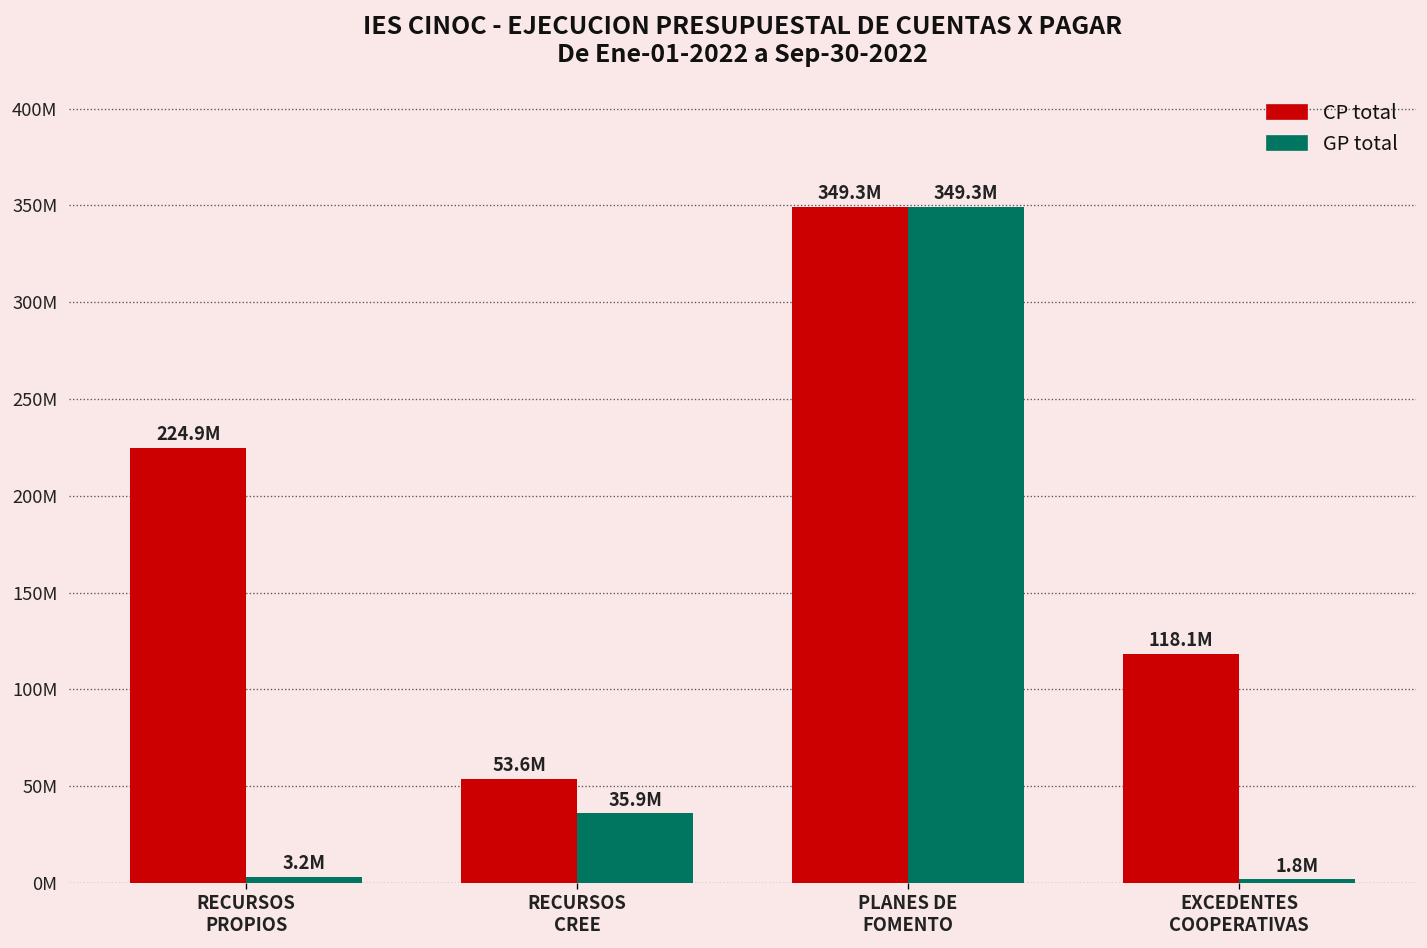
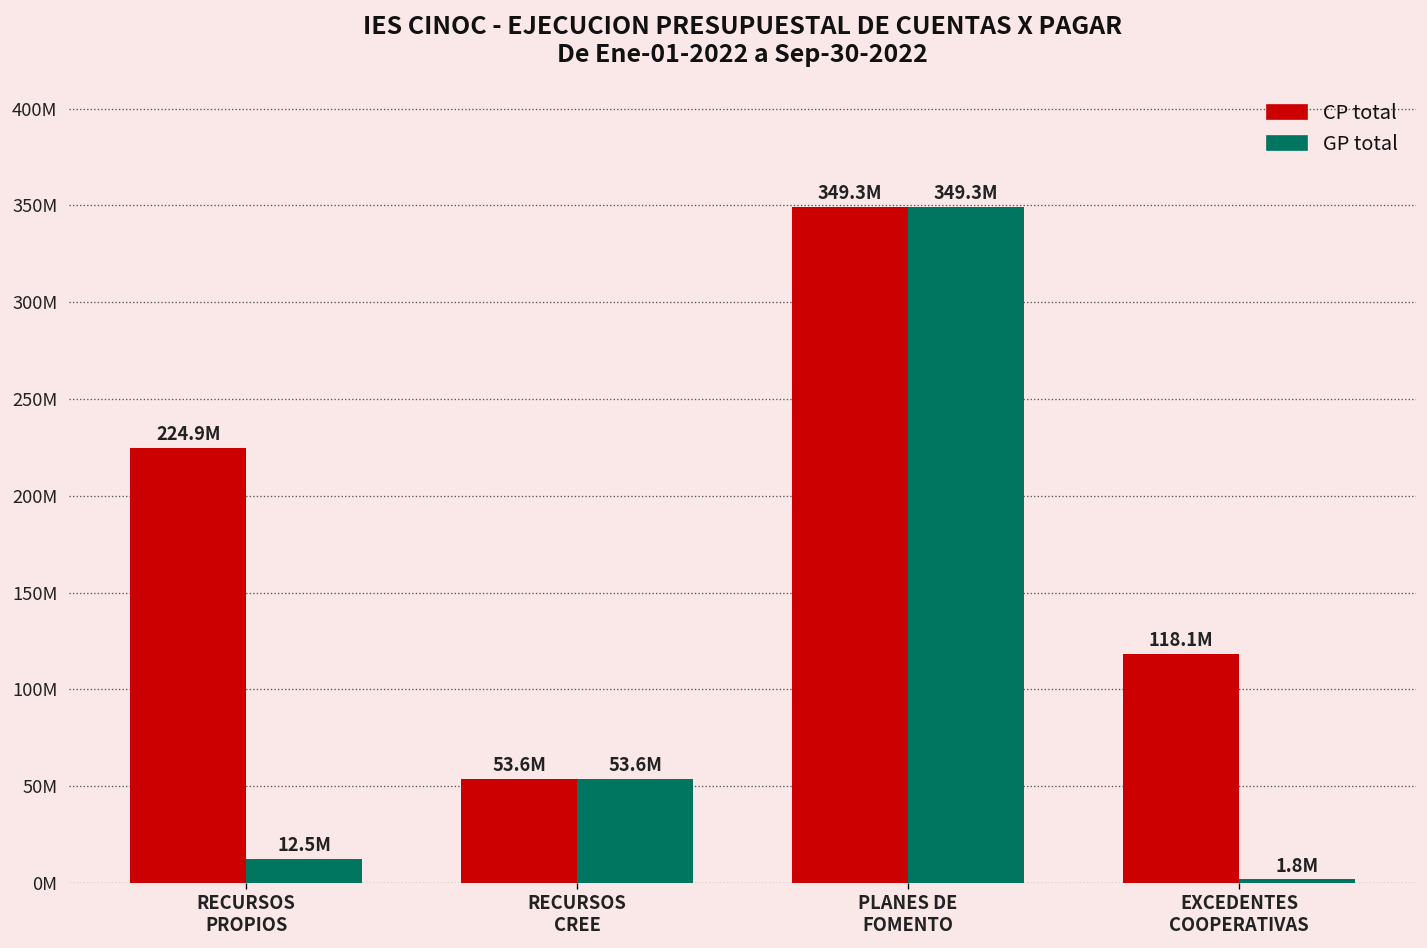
GP total, RECURSOS PROPIOS: 3.2M -> 12.5M
GP total, RECURSOS CREE: 35.9M -> 53.6M
